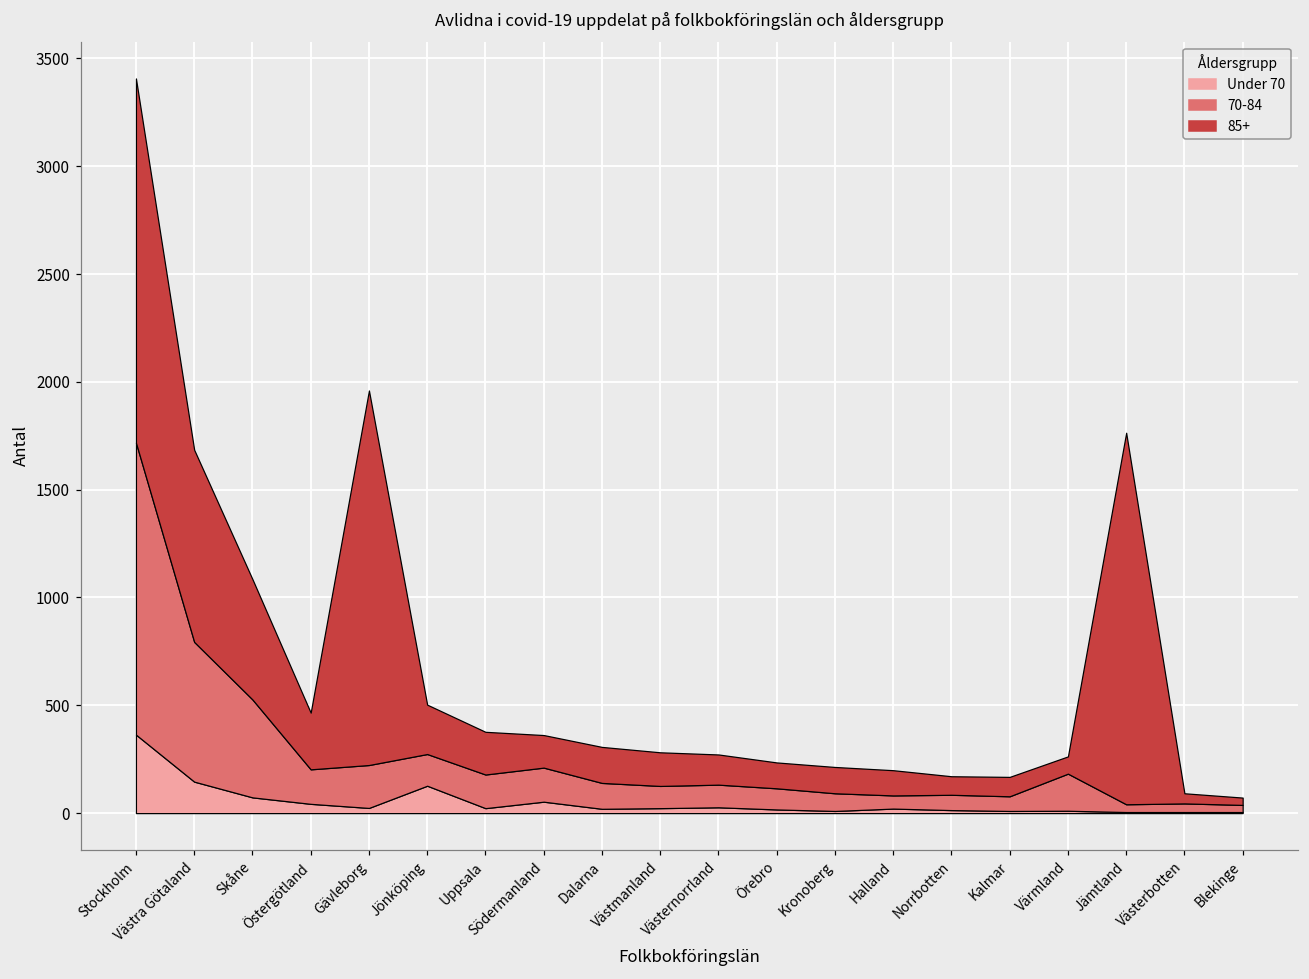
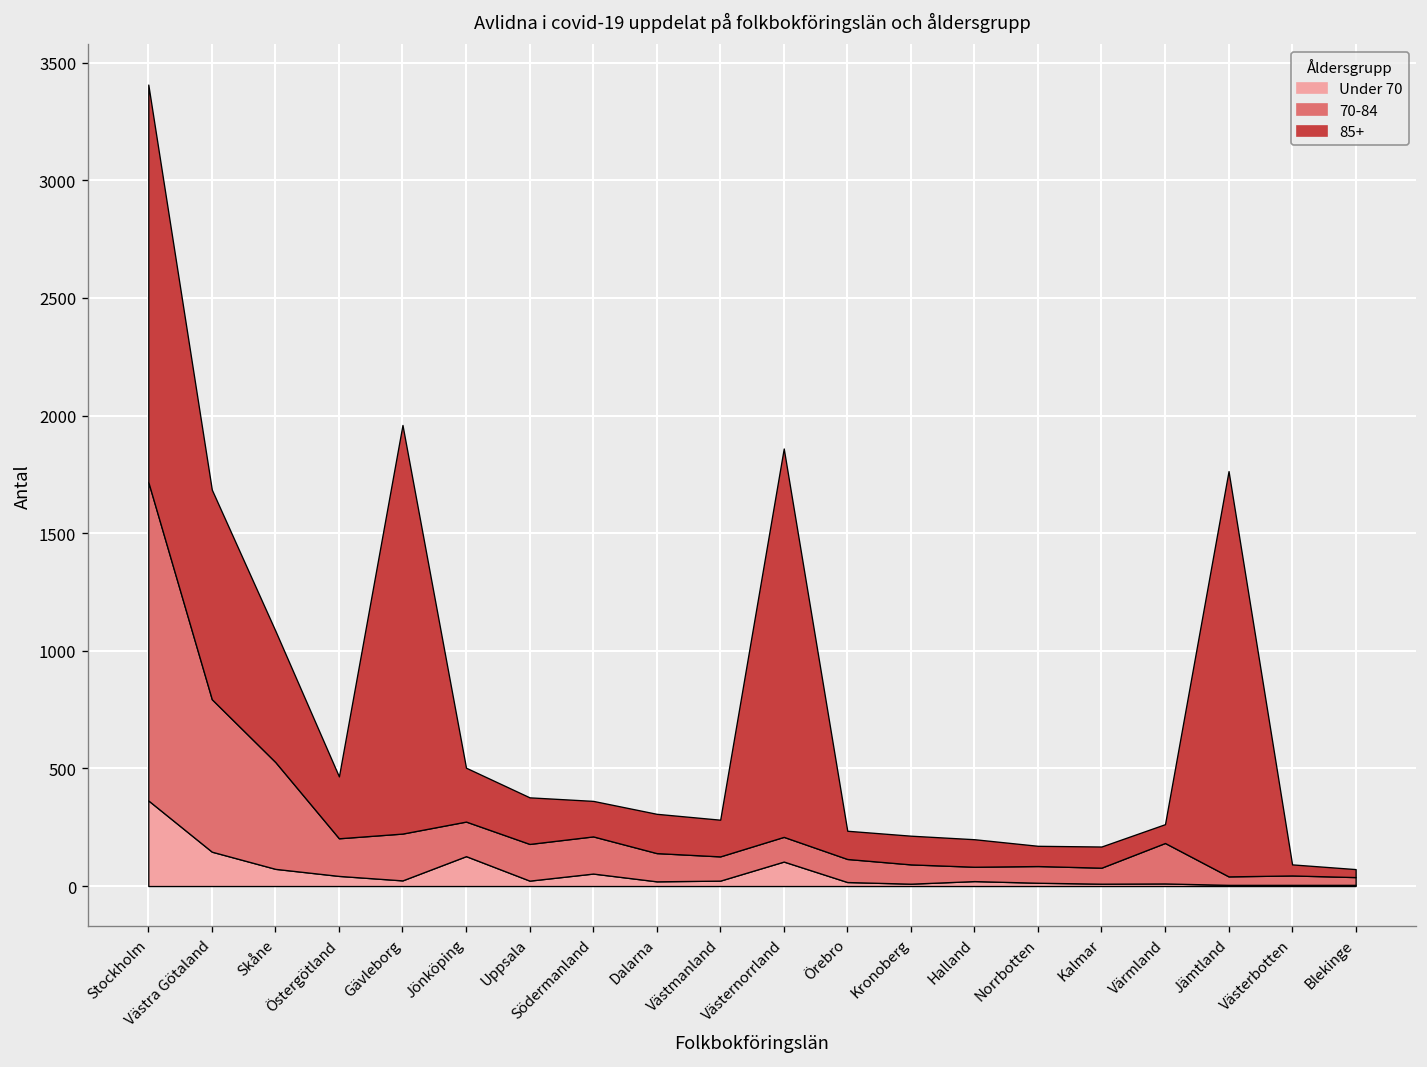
Under 70, Västernorrland: 30 -> 100
85+, Västernorrland: 140 -> 1650
